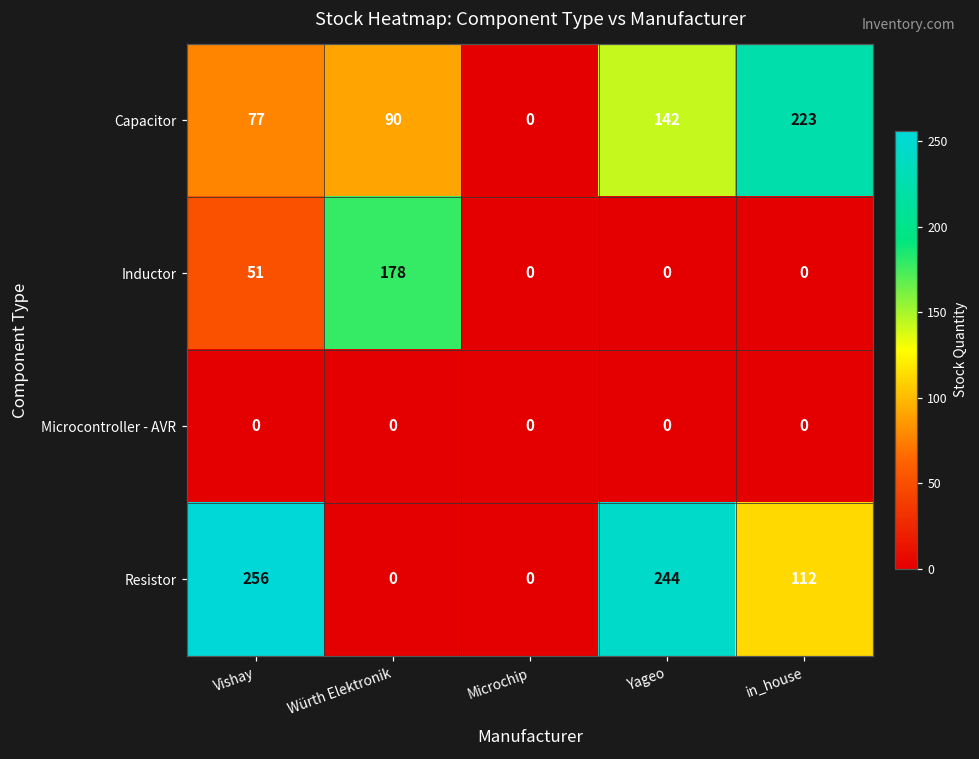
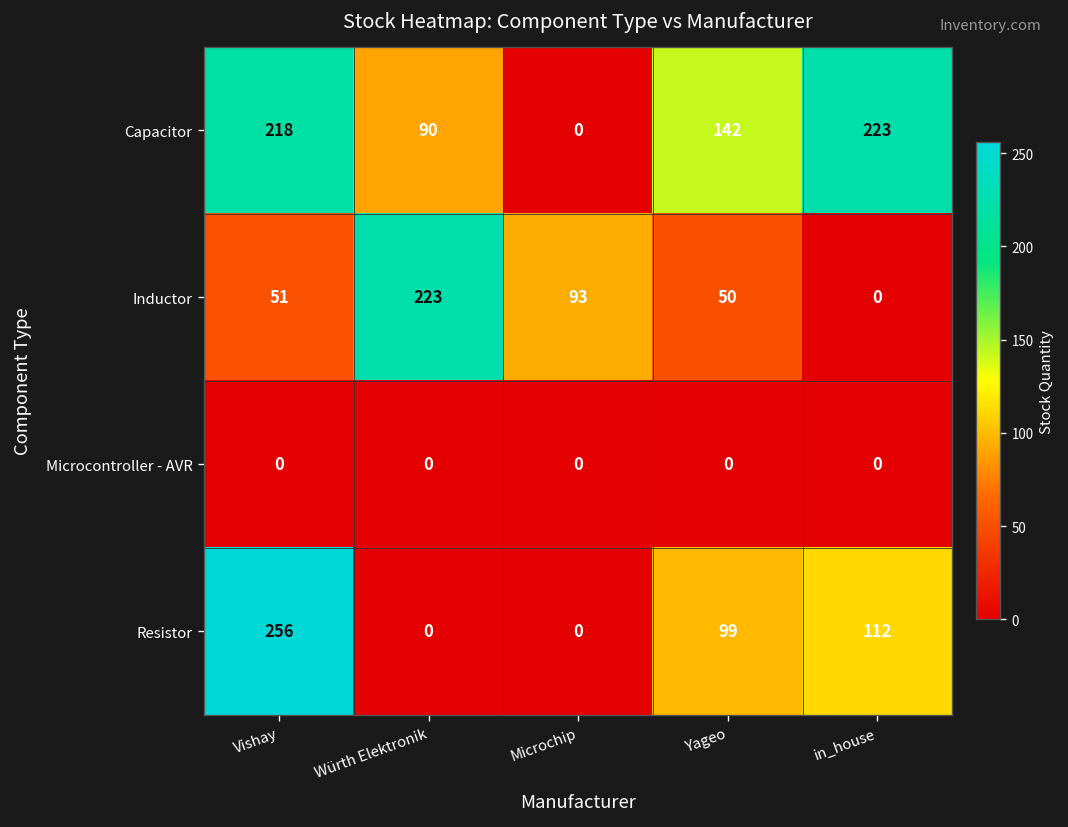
Capacitor, Vishay: 77 -> 218
Inductor, Würth Elektronik: 178 -> 223
Inductor, Microchip: 0 -> 93
Inductor, Yageo: 0 -> 50
Resistor, Yageo: 244 -> 99
